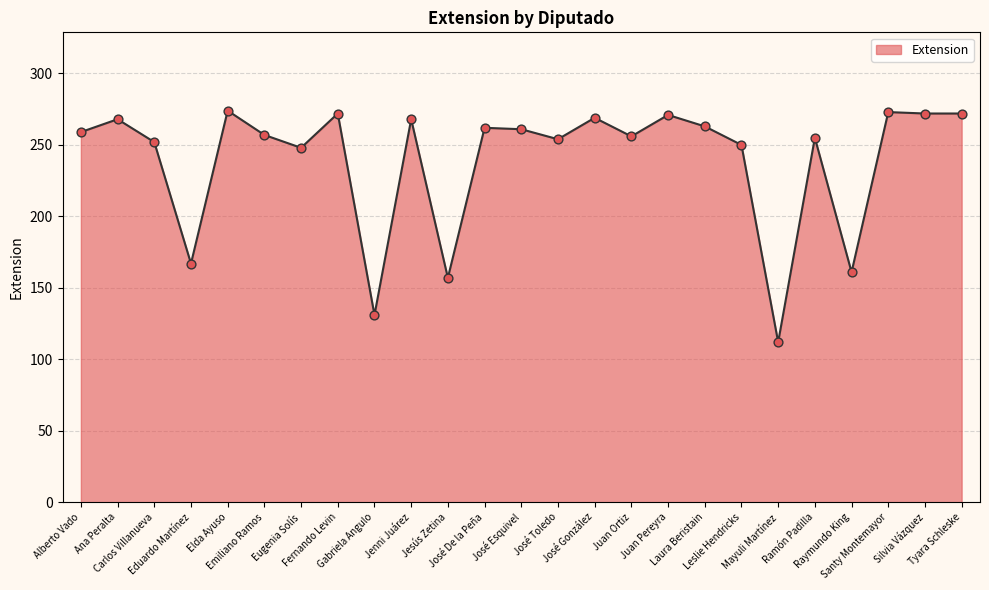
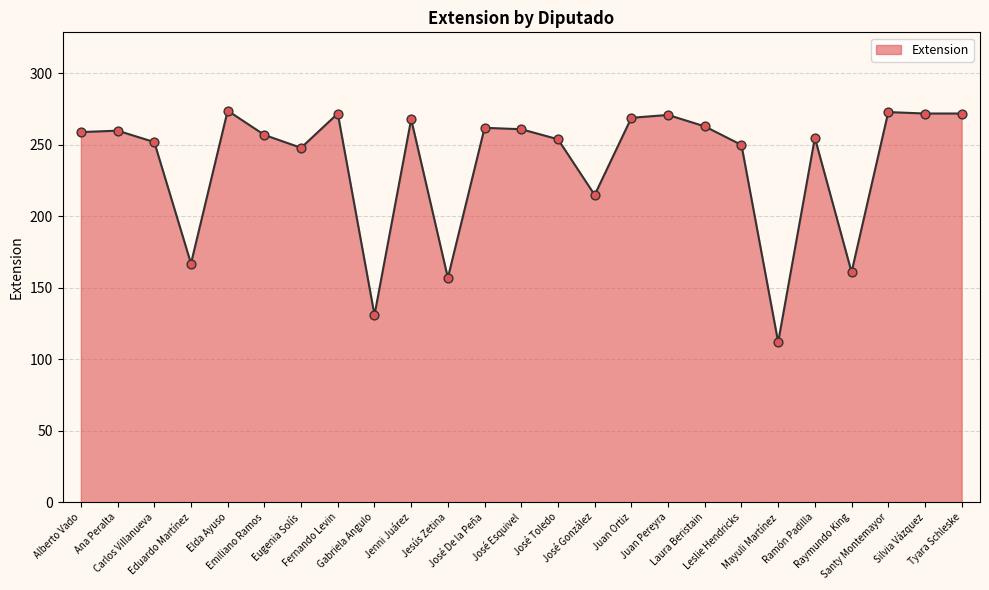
Ana Peralta: 268 -> 260
José González: 269 -> 215
Juan Ortiz: 256 -> 269
